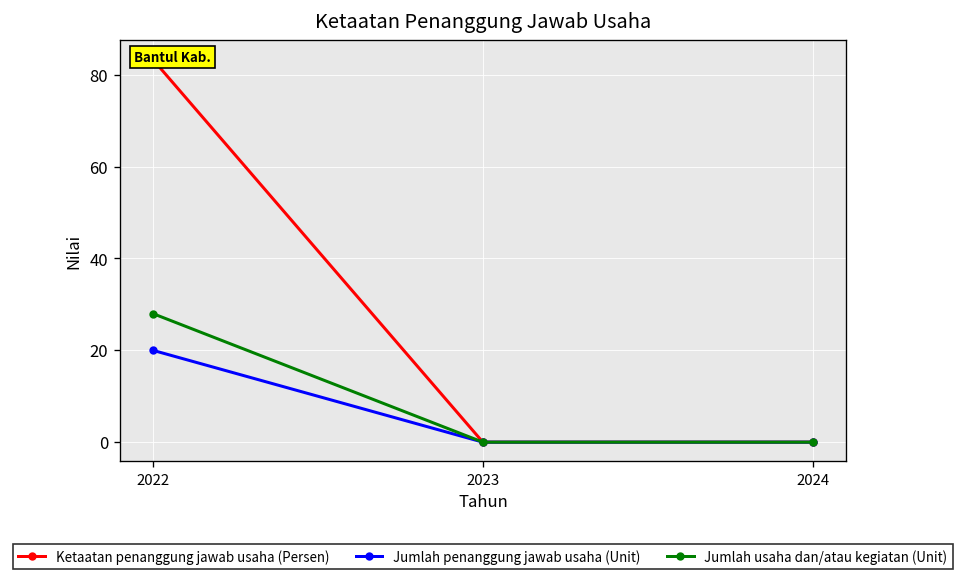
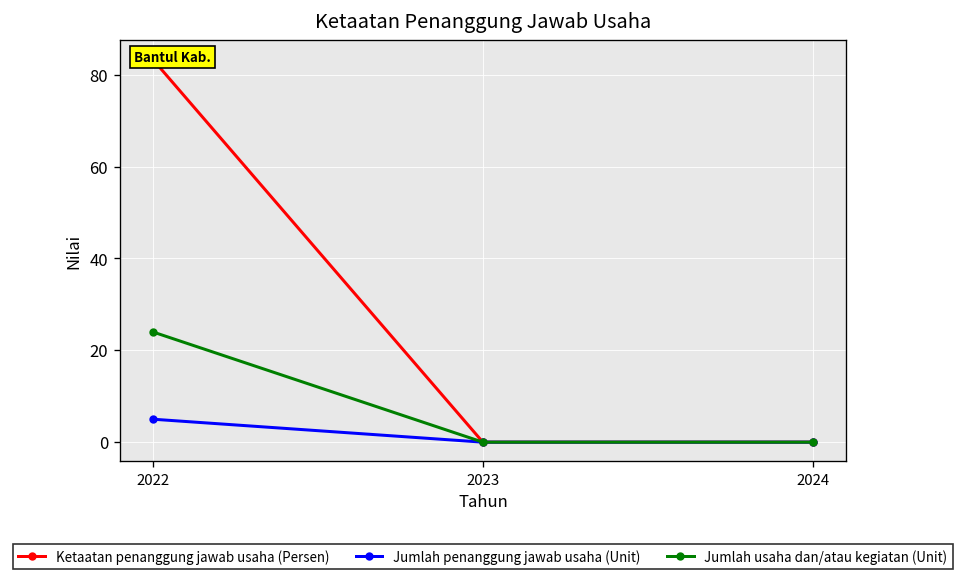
Jumlah penanggung jawab usaha (Unit), 2022: 20 -> 5
Jumlah usaha dan/atau kegiatan (Unit), 2022: 28 -> 24
